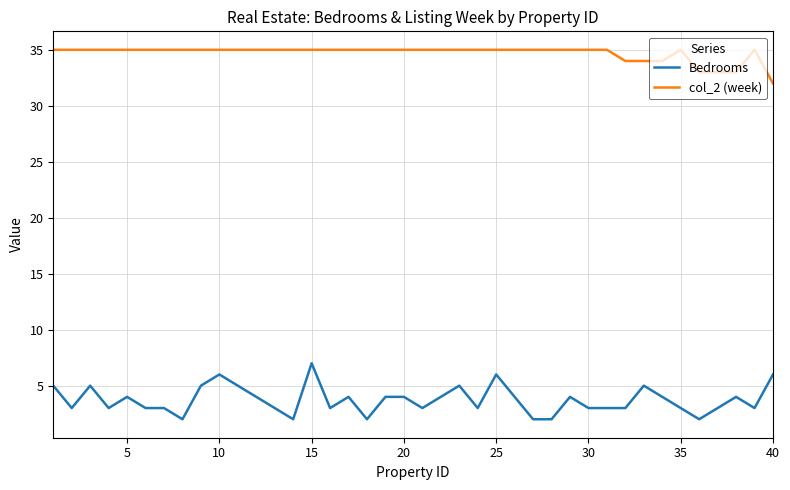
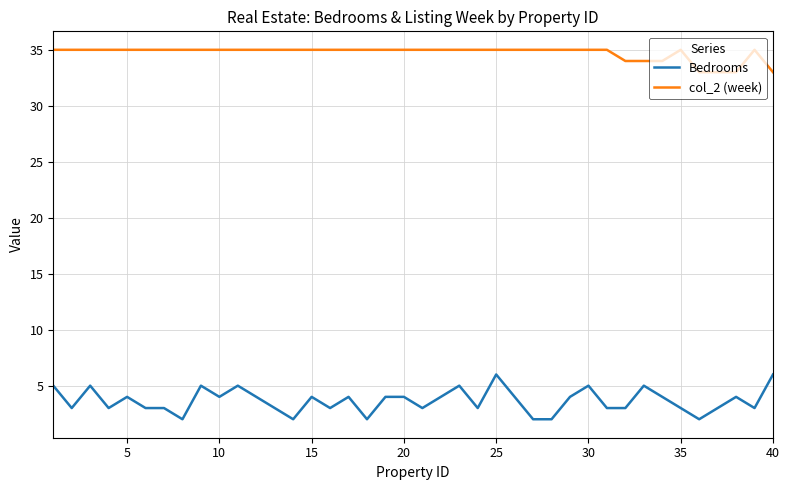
Bedrooms, 10: 6 -> 4
Bedrooms, 15: 7 -> 4
Bedrooms, 30: 3 -> 5
col_2 (week), 40: 32 -> 33
